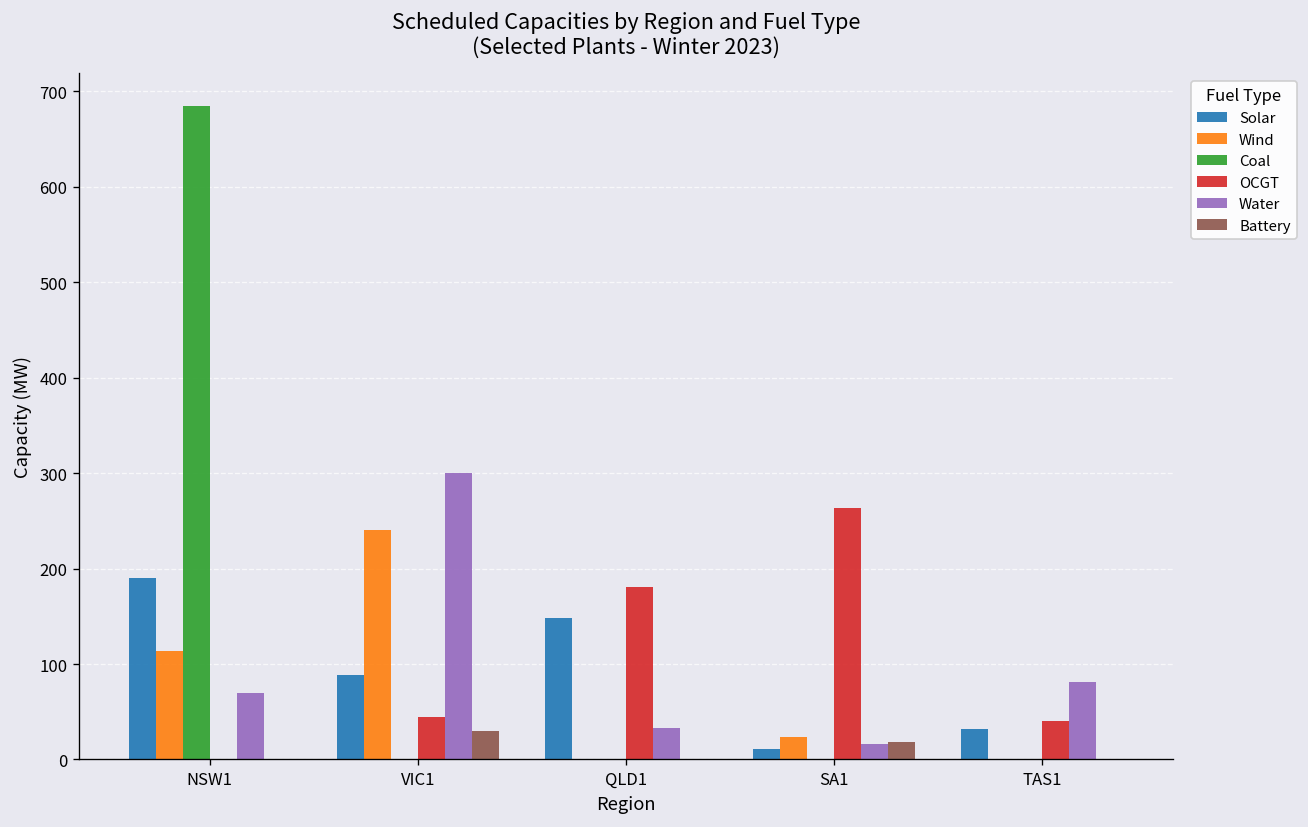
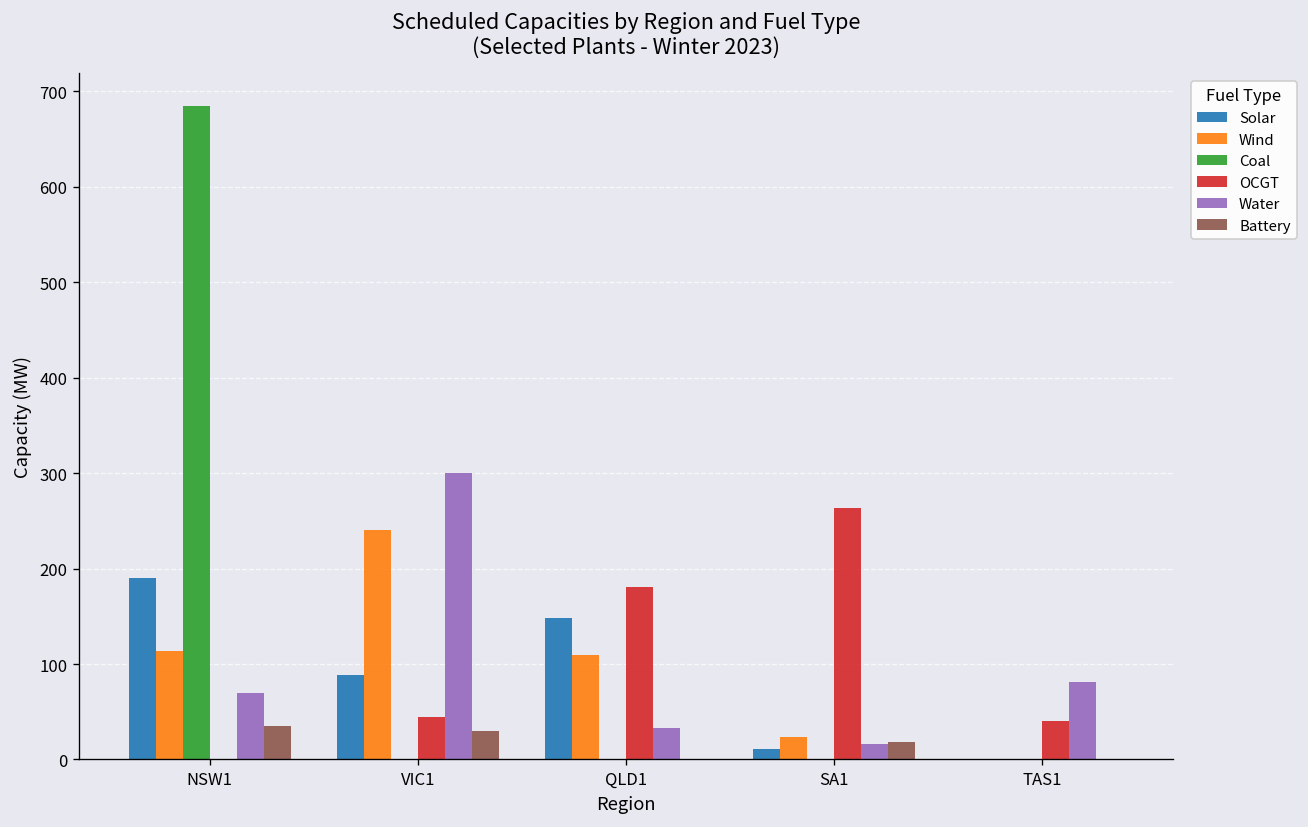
Battery, NSW1: 0 -> 40
Wind, QLD1: 0 -> 110
Solar, TAS1: 30 -> 0
